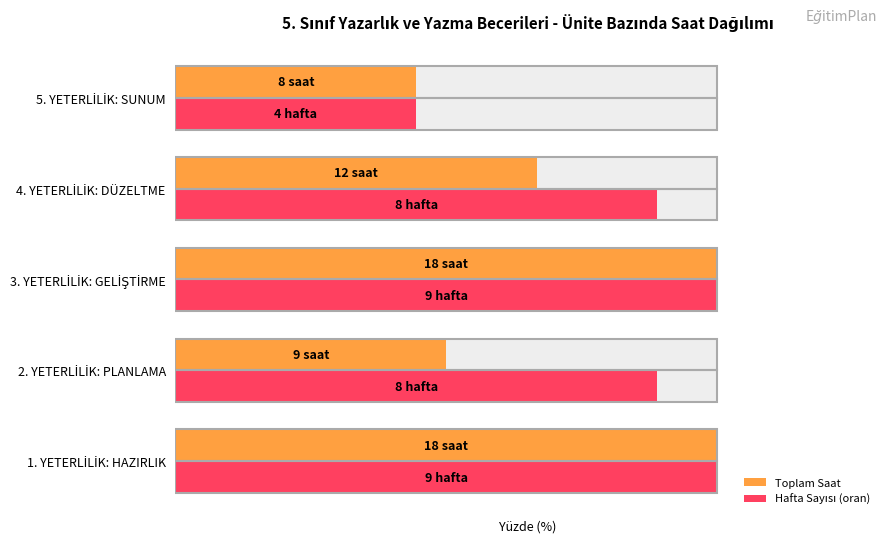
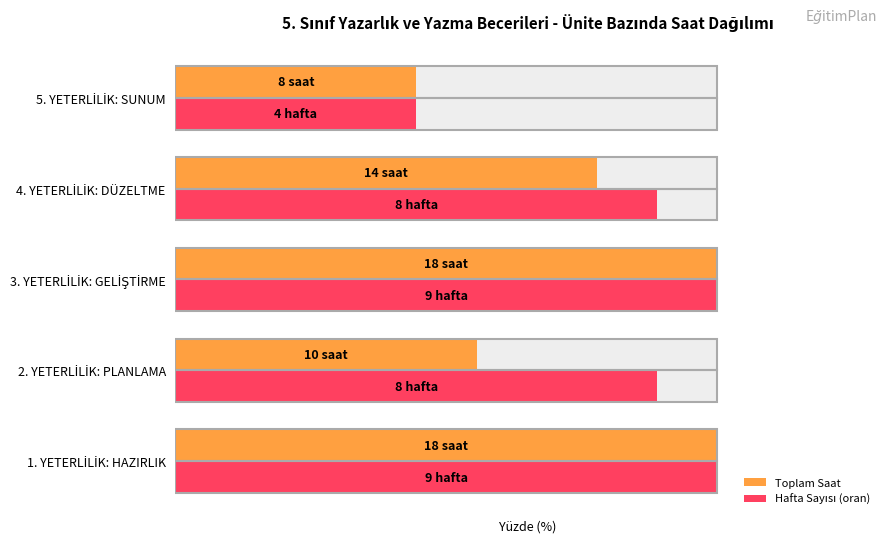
Toplam Saat, 4. YETERLİLİK: DÜZELTME: 12 -> 14
Toplam Saat, 2. YETERLİLİK: PLANLAMA: 9 -> 10
